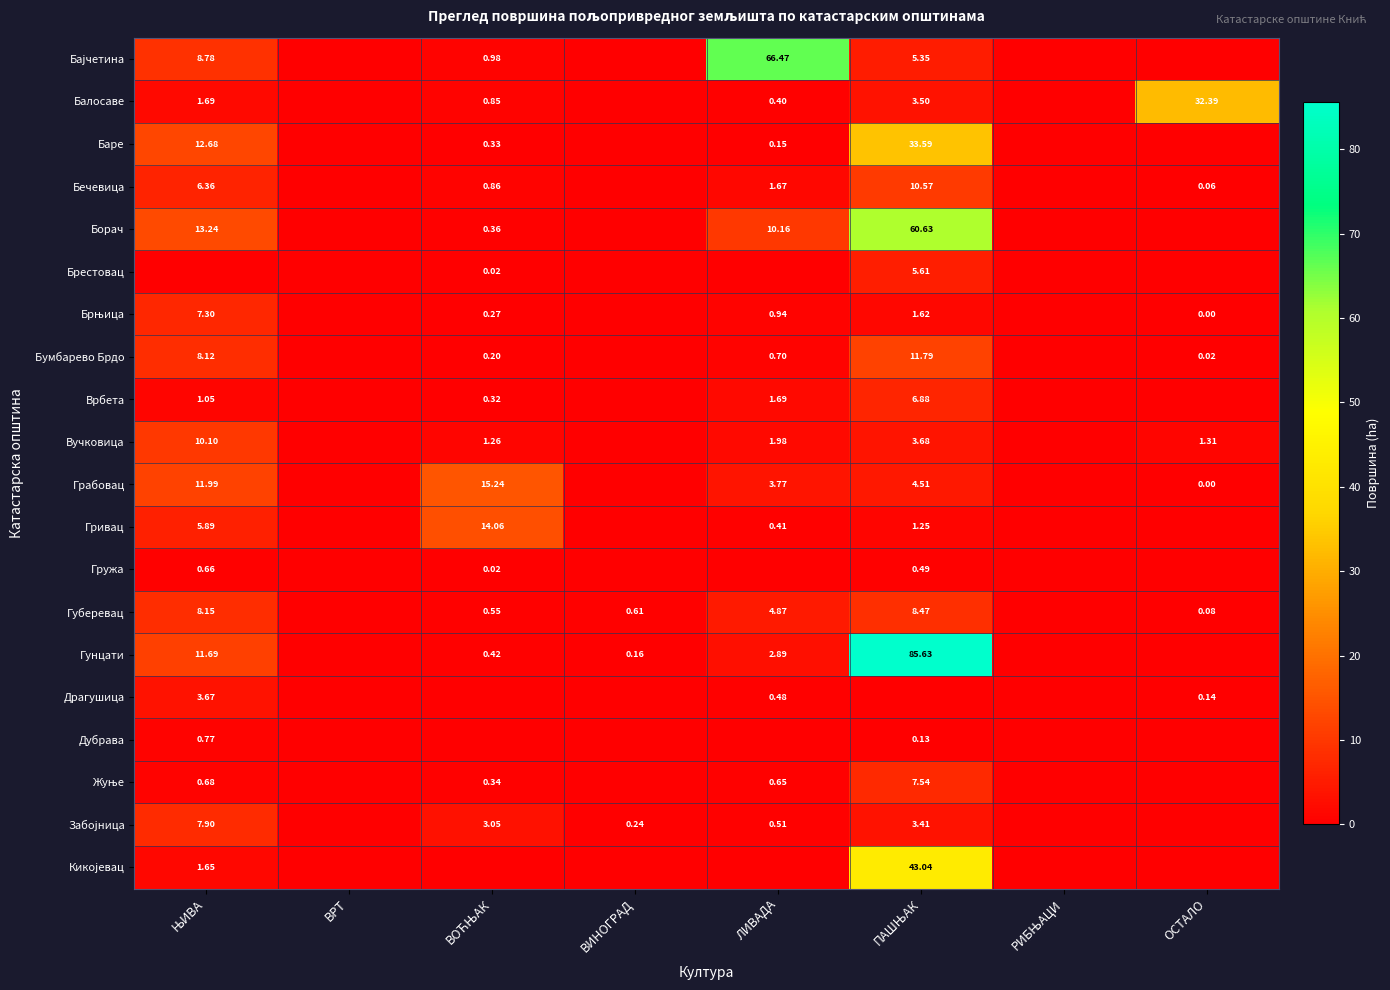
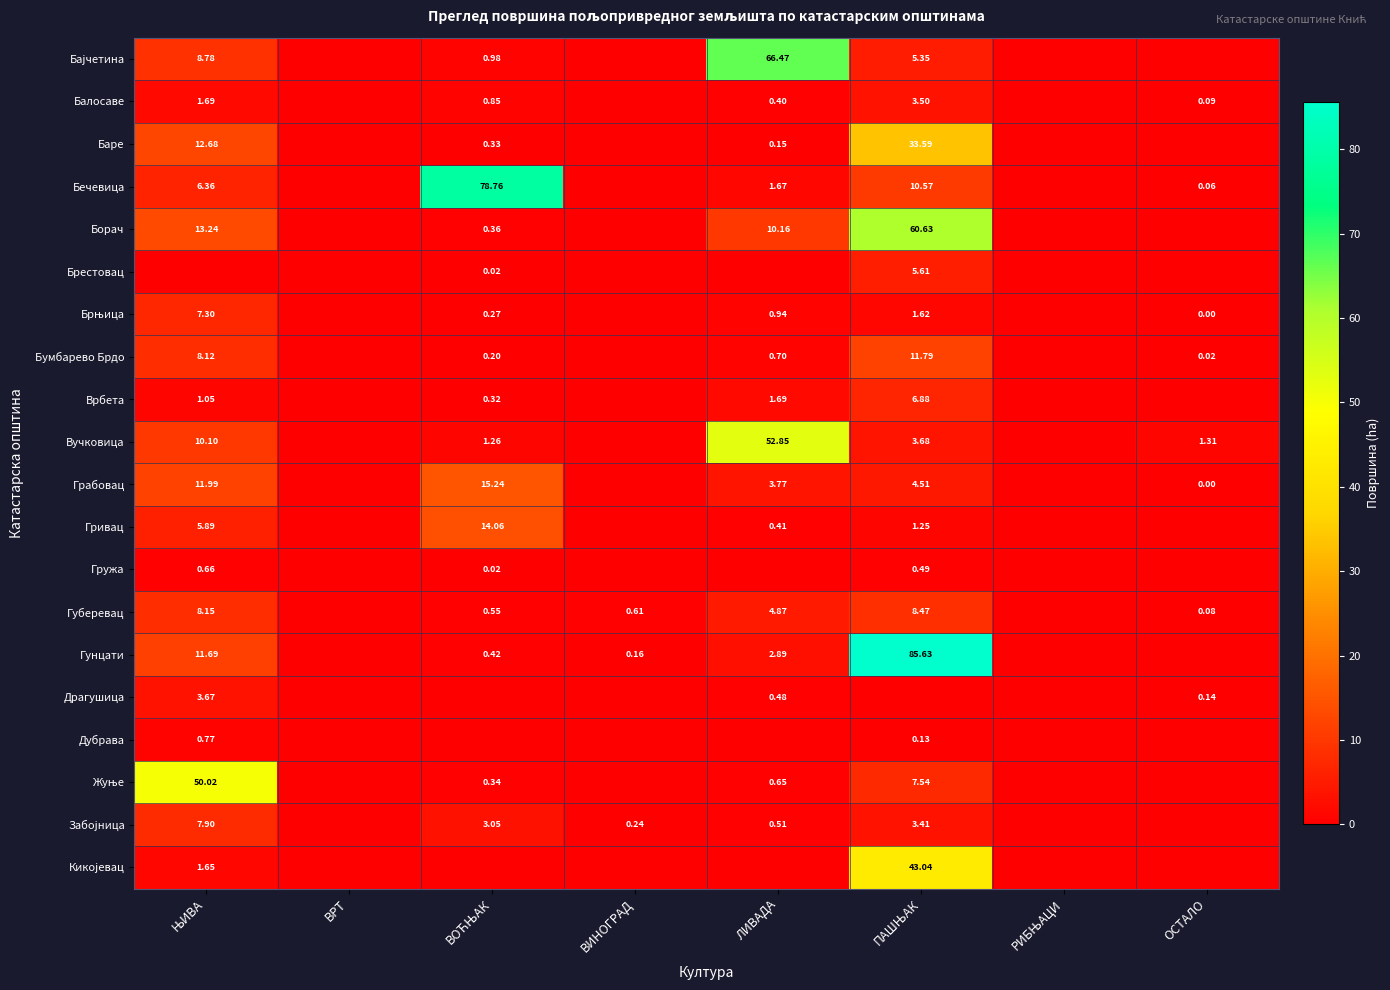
Балосаве, ОСТАЛО: 32.39 -> 0.09
Бечевица, ВОЋЊАК: 0.86 -> 78.76
Вучковица, ЛИВАДА: 1.98 -> 52.85
Жуње, ЊИВА: 0.68 -> 50.02
